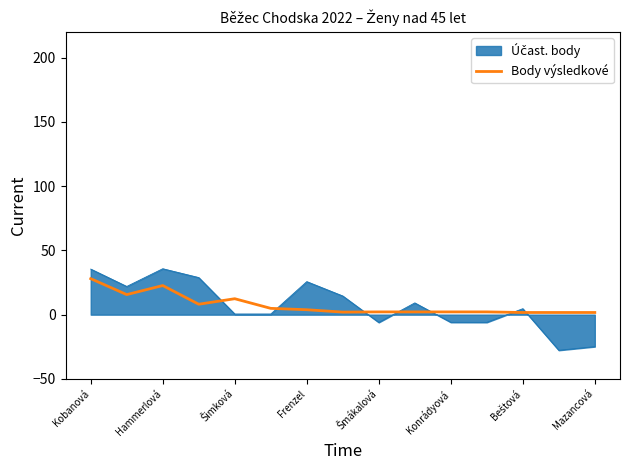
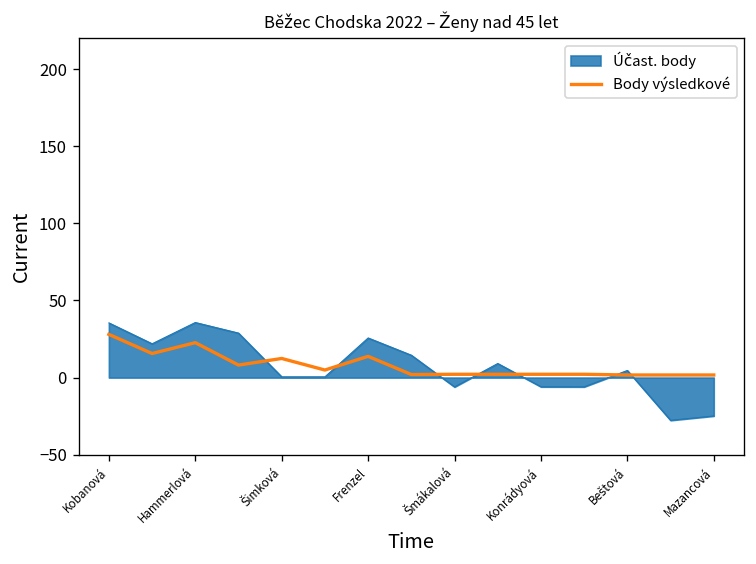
Body výsledkové, Frenzel: 4 -> 14
